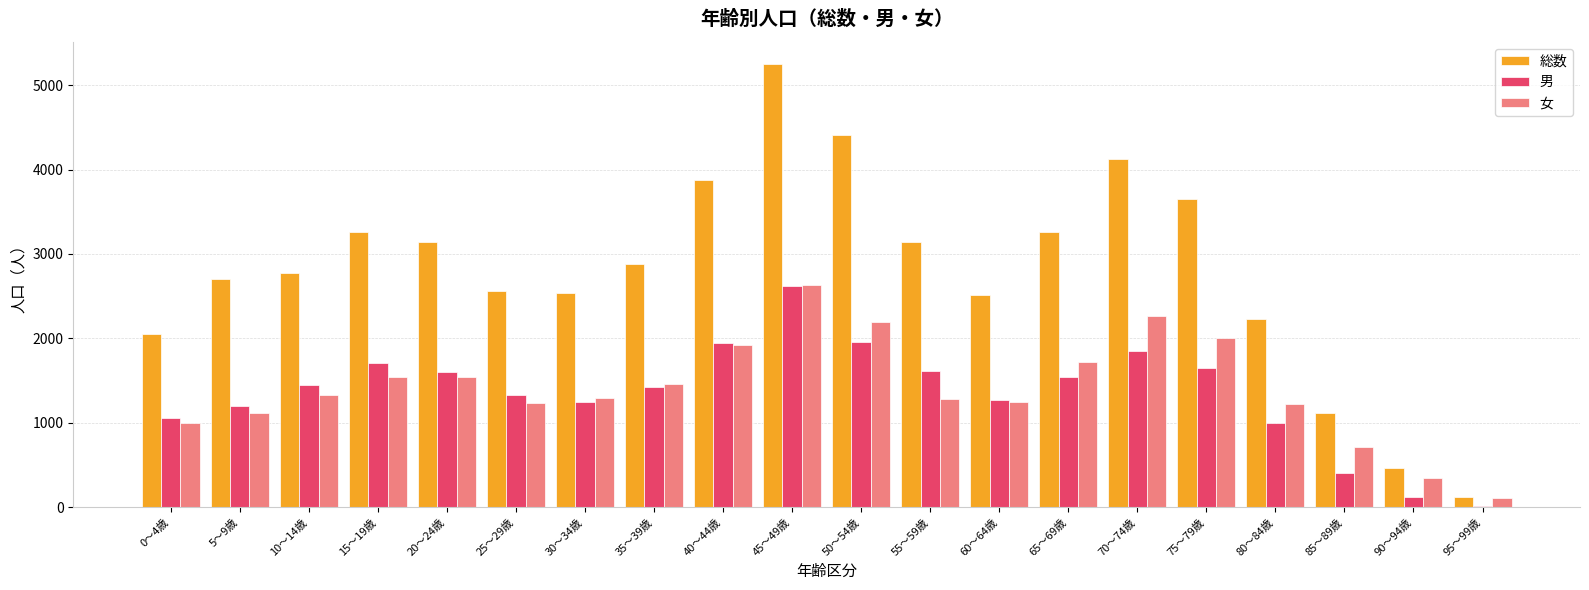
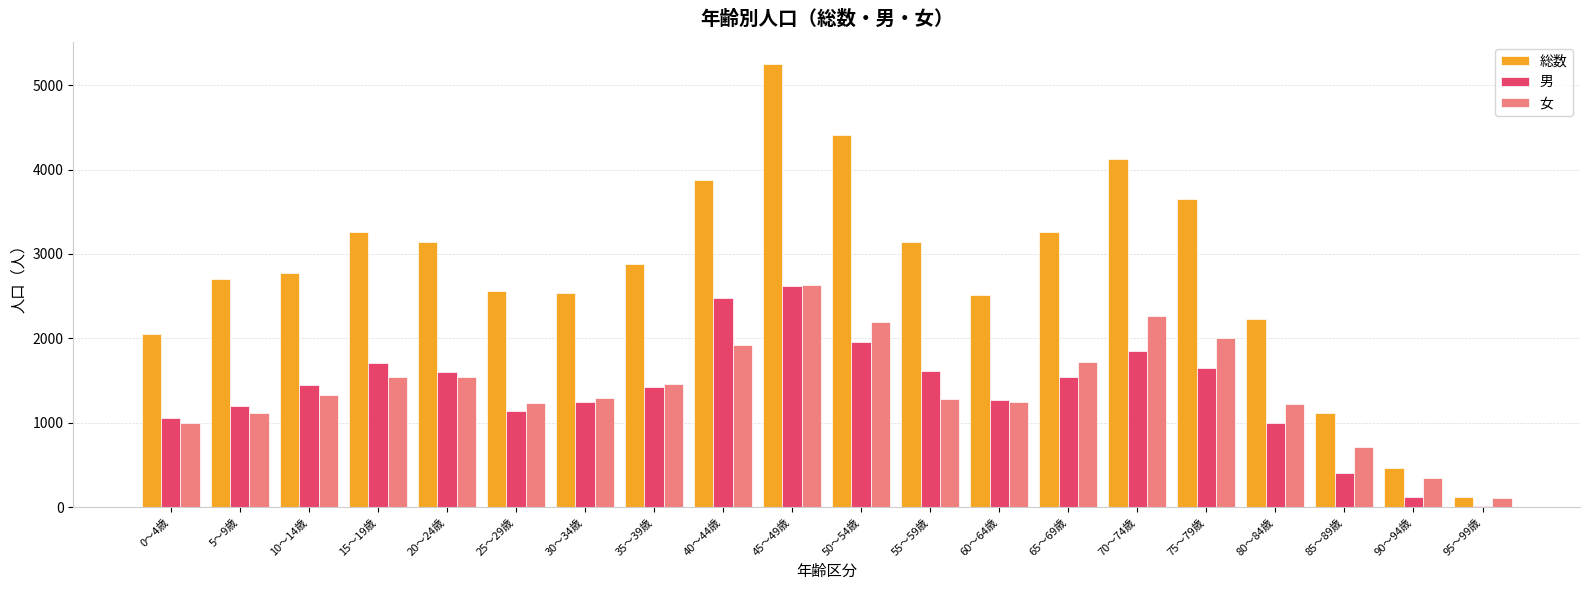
男, 25～29歳: 1300 -> 1100
男, 40～44歳: 2000 -> 2500
